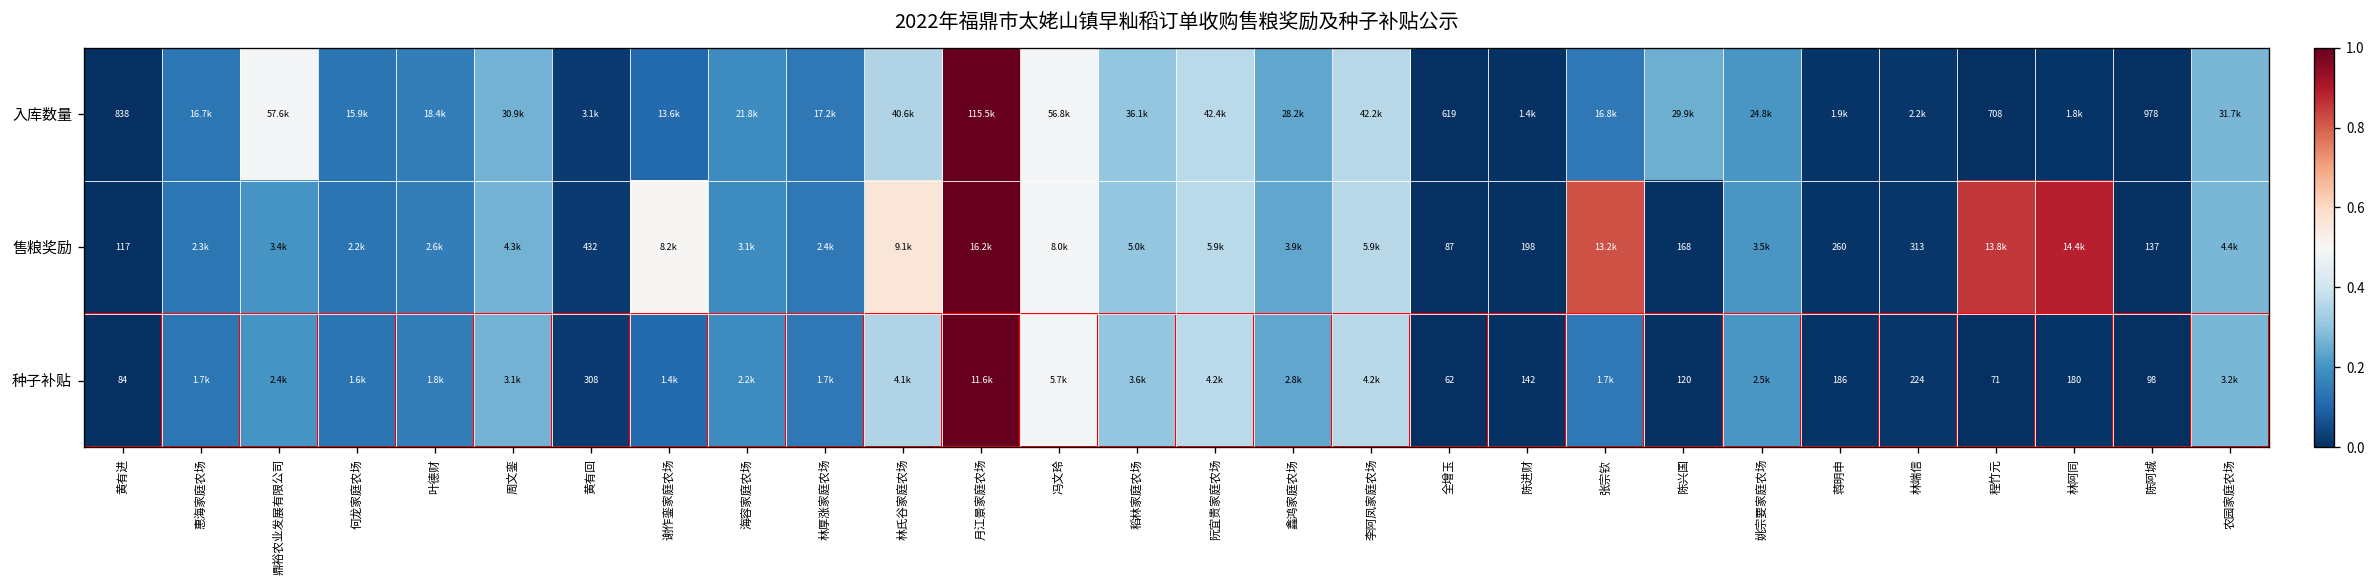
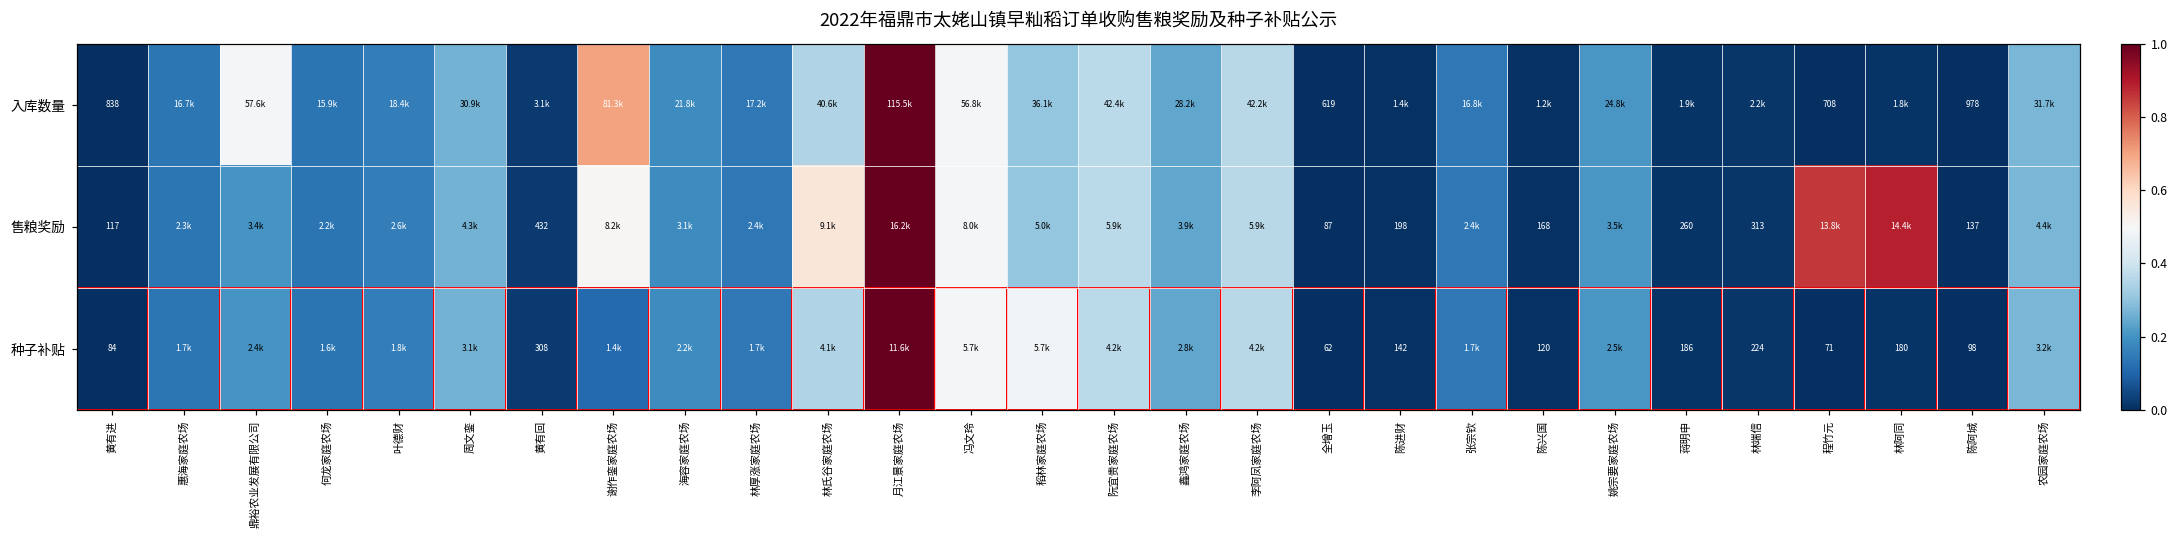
入库数量, 谢作銮家庭农场: 13.6k -> 81.3k
入库数量, 陈兴国: 29.9k -> 1.2k
售粮奖励, 张宗钦: 13.2k -> 2.4k
种子补贴, 稻林家庭农场: 3.6k -> 5.7k
